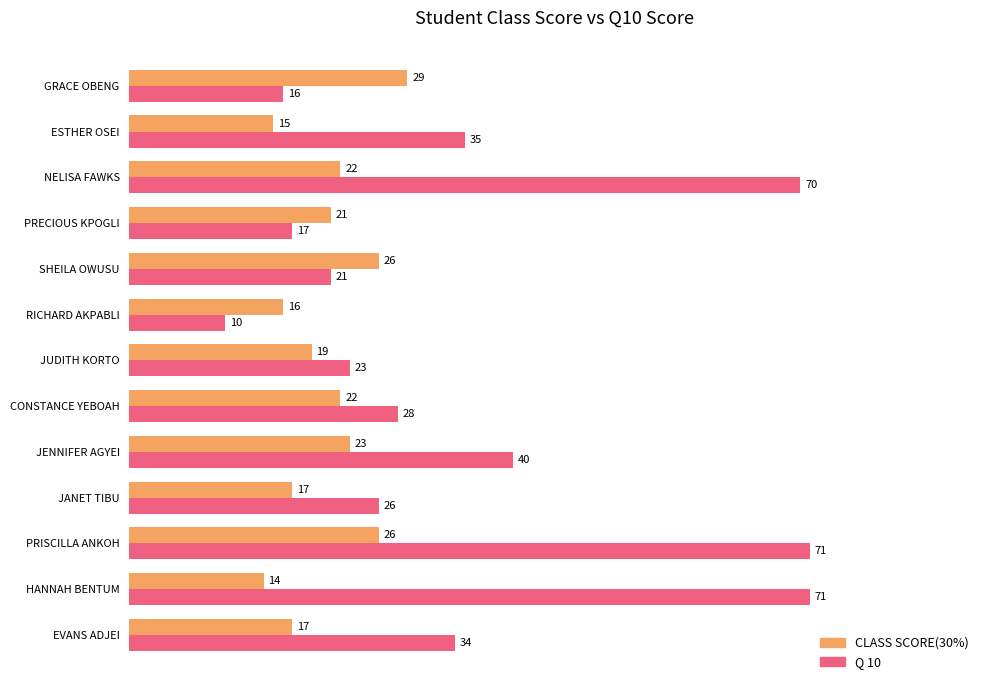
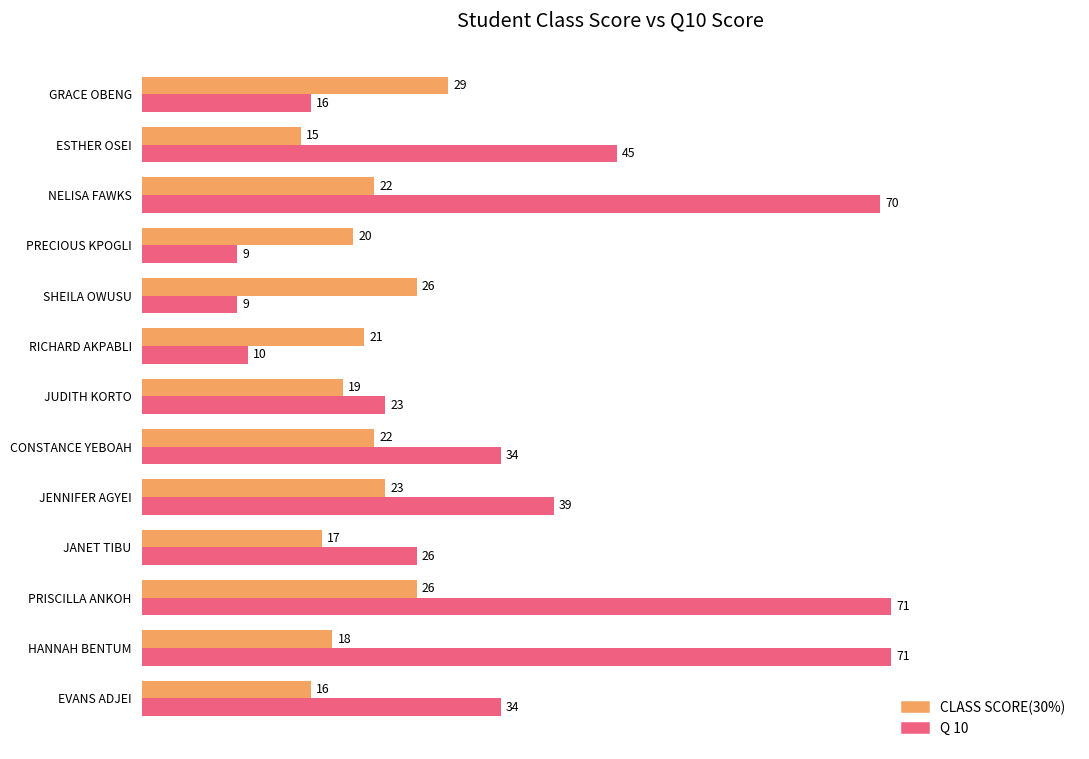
Q 10, ESTHER OSEI: 35 -> 45
CLASS SCORE(30%), PRECIOUS KPOGLI: 21 -> 20
Q 10, PRECIOUS KPOGLI: 17 -> 9
Q 10, SHEILA OWUSU: 21 -> 9
CLASS SCORE(30%), RICHARD AKPABLI: 16 -> 21
Q 10, CONSTANCE YEBOAH: 28 -> 34
Q 10, JENNIFER AGYEI: 40 -> 39
CLASS SCORE(30%), HANNAH BENTUM: 14 -> 18
CLASS SCORE(30%), EVANS ADJEI: 17 -> 16
